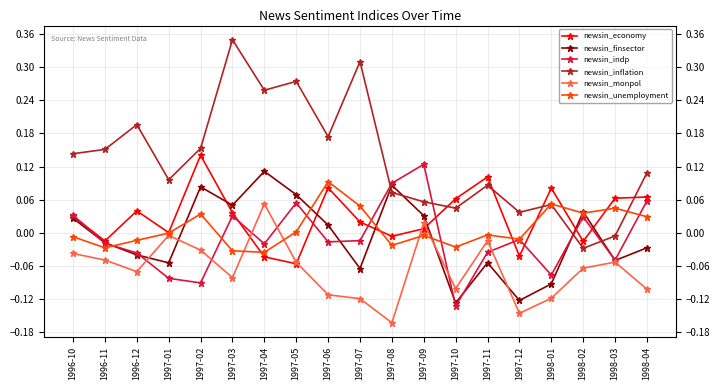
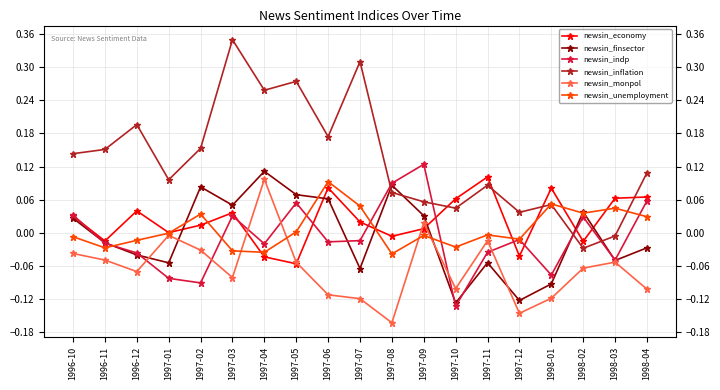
newsin_economy, 1997-02: 0.14 -> 0.01
newsin_monpol, 1997-04: 0.05 -> 0.10
newsin_finsector, 1997-06: 0.01 -> 0.06
newsin_unemployment, 1997-08: -0.02 -> -0.04
